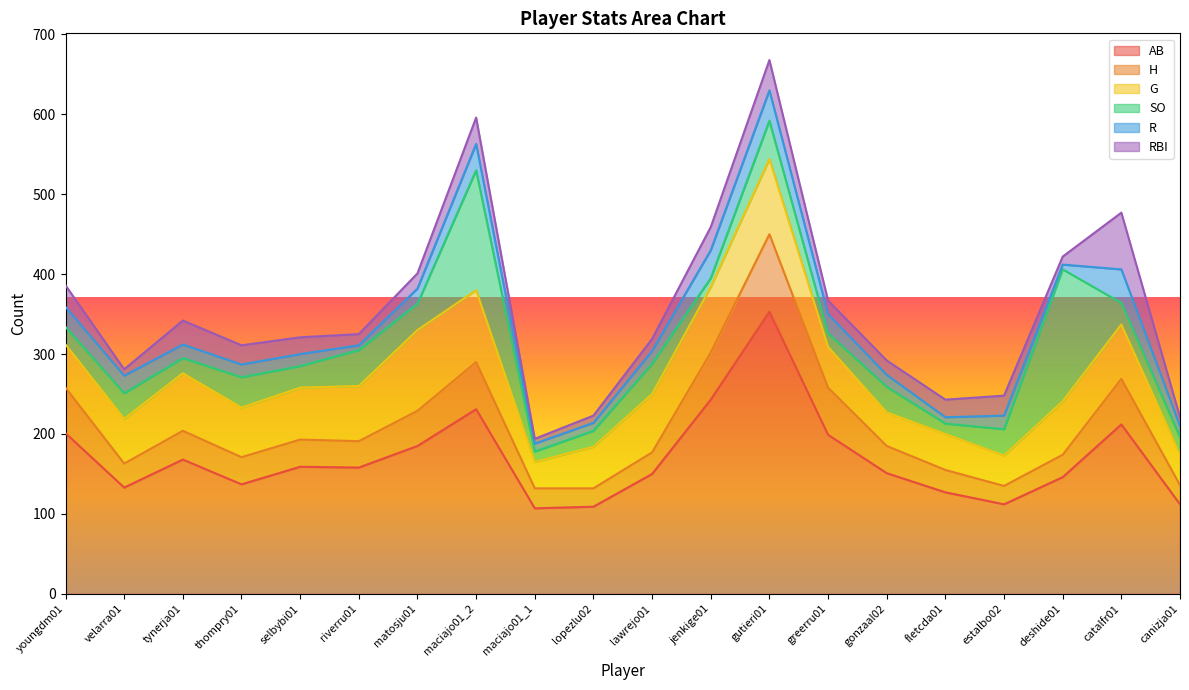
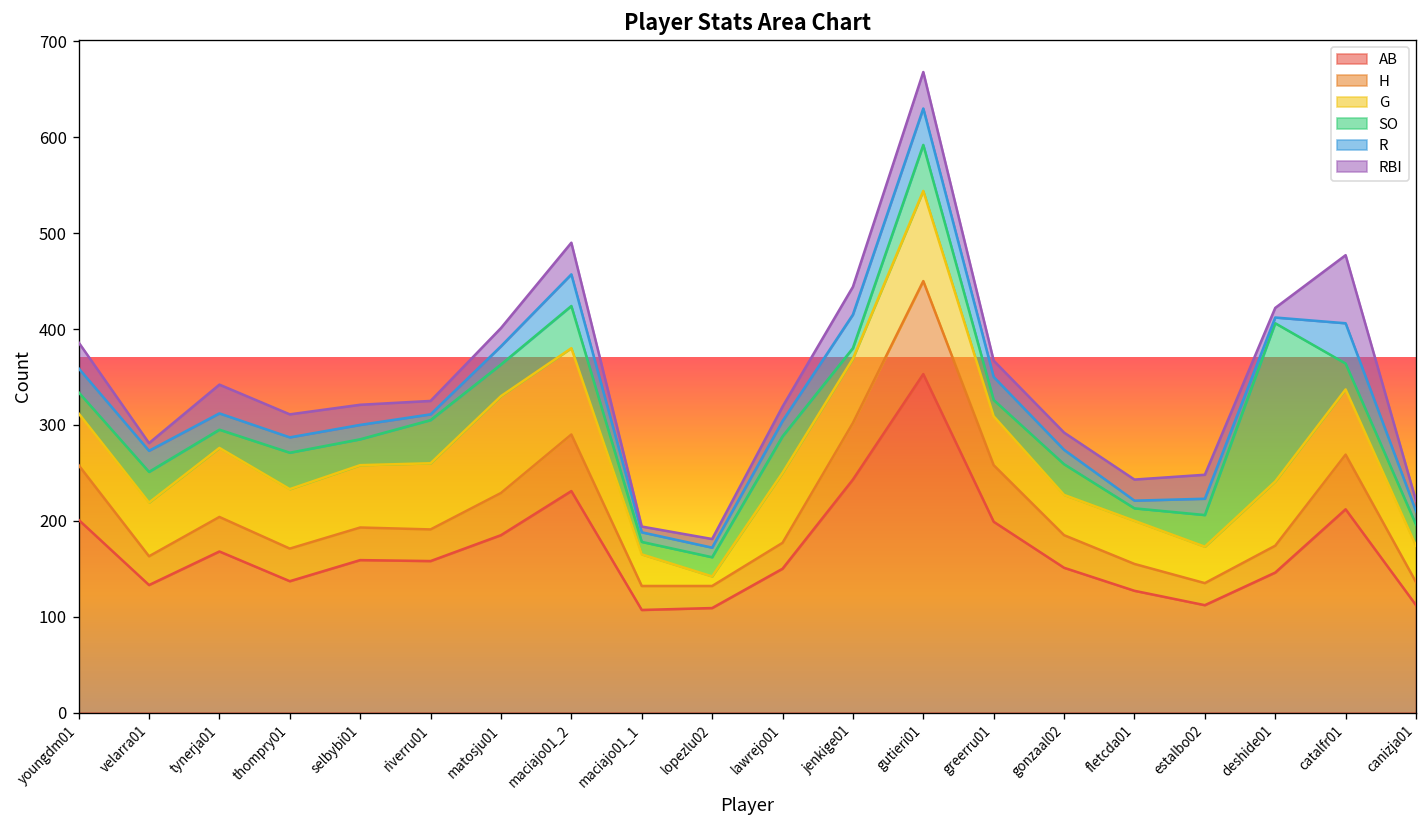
SO, maciajo01_2: 150 -> 40
G, lopezlu02: 50 -> 10
G, jenkige01: 80 -> 70
